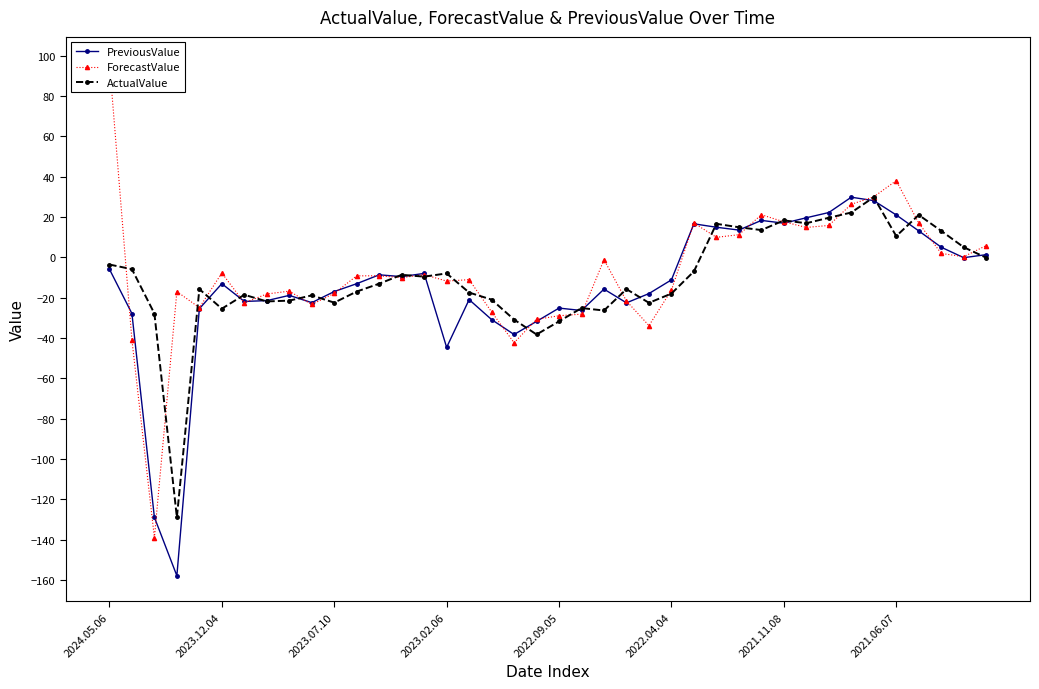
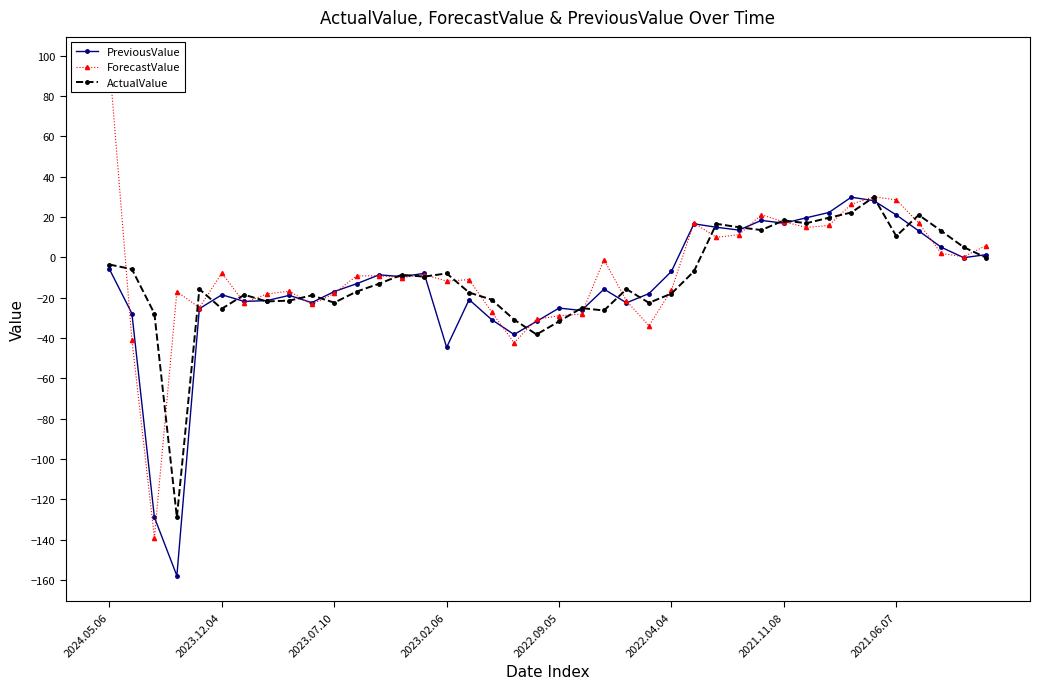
PreviousValue, 2023.12.04: -13 -> -19
PreviousValue, 2022.04.04: -11 -> -7
ForecastValue, 2021.06.07: 38 -> 29
